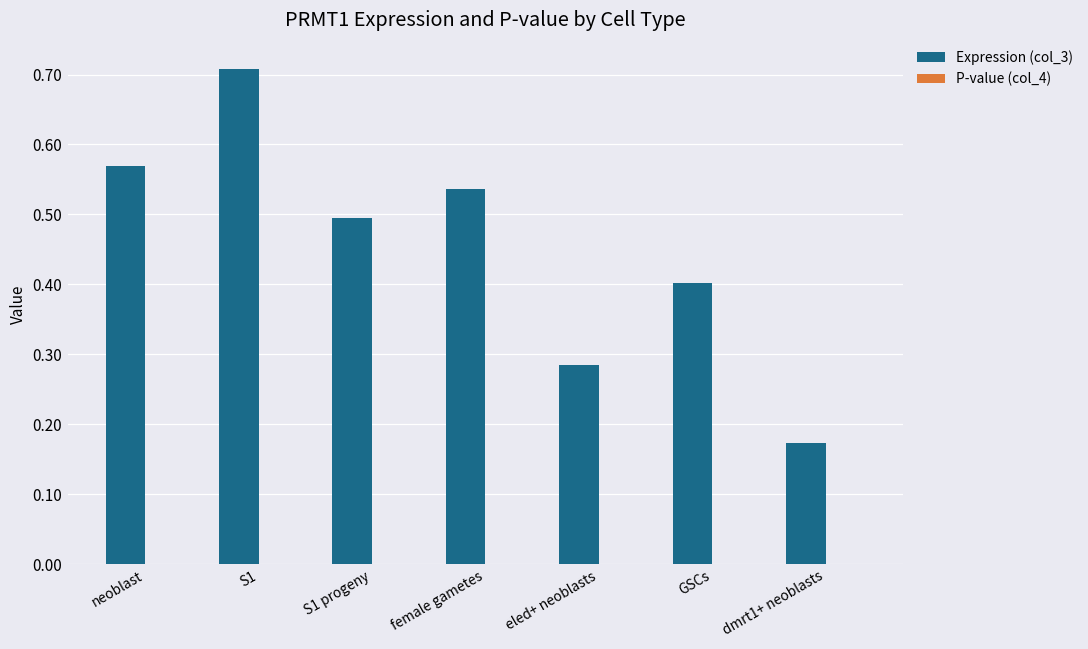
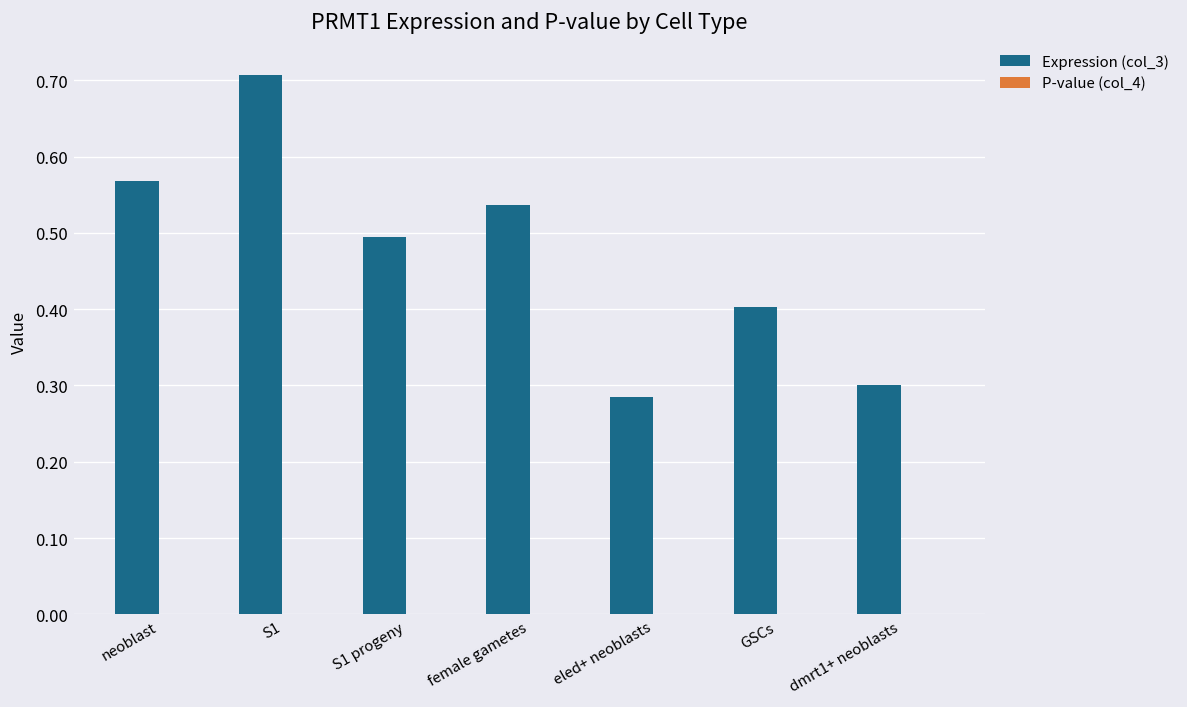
Expression (col_3), dmrt1+ neoblasts: 0.17 -> 0.30
